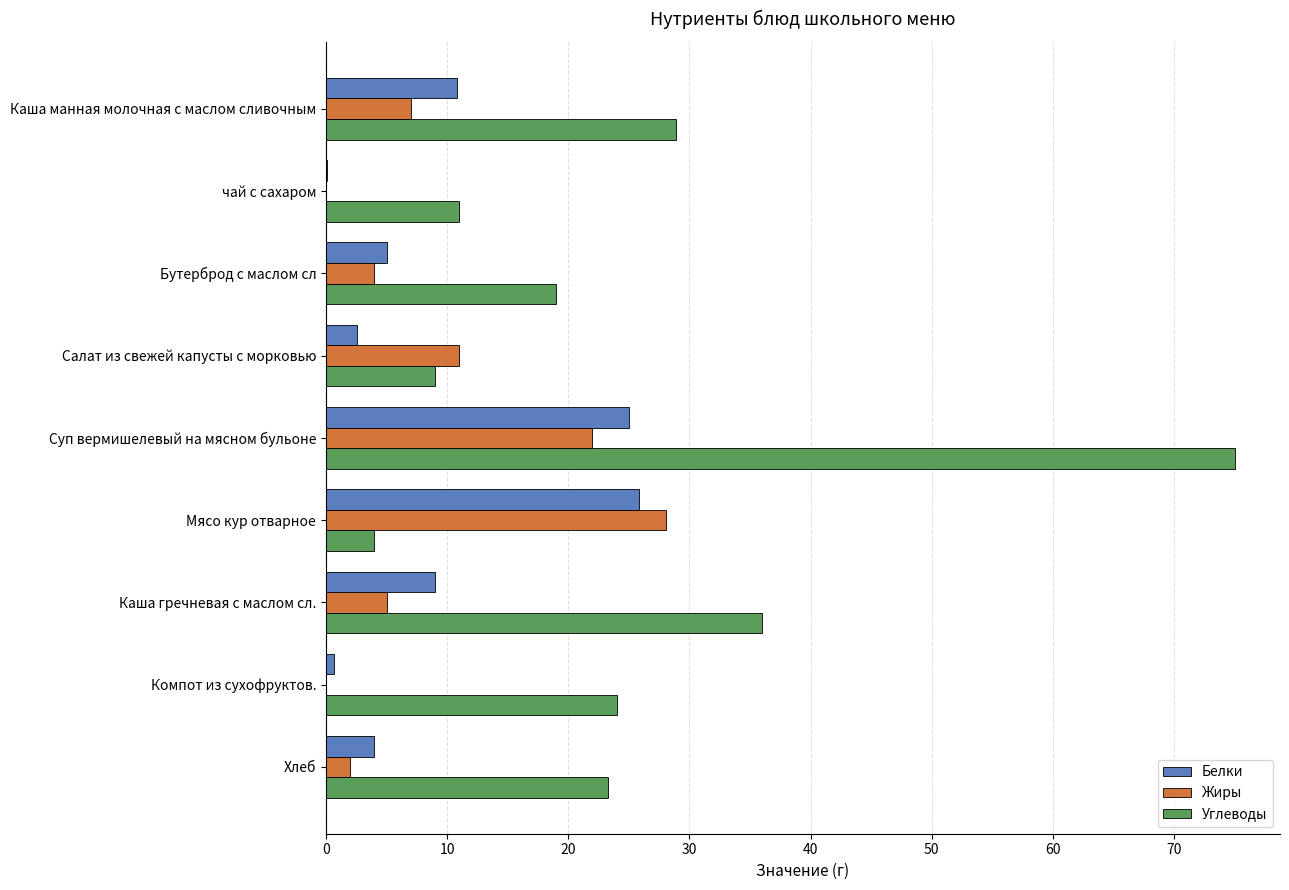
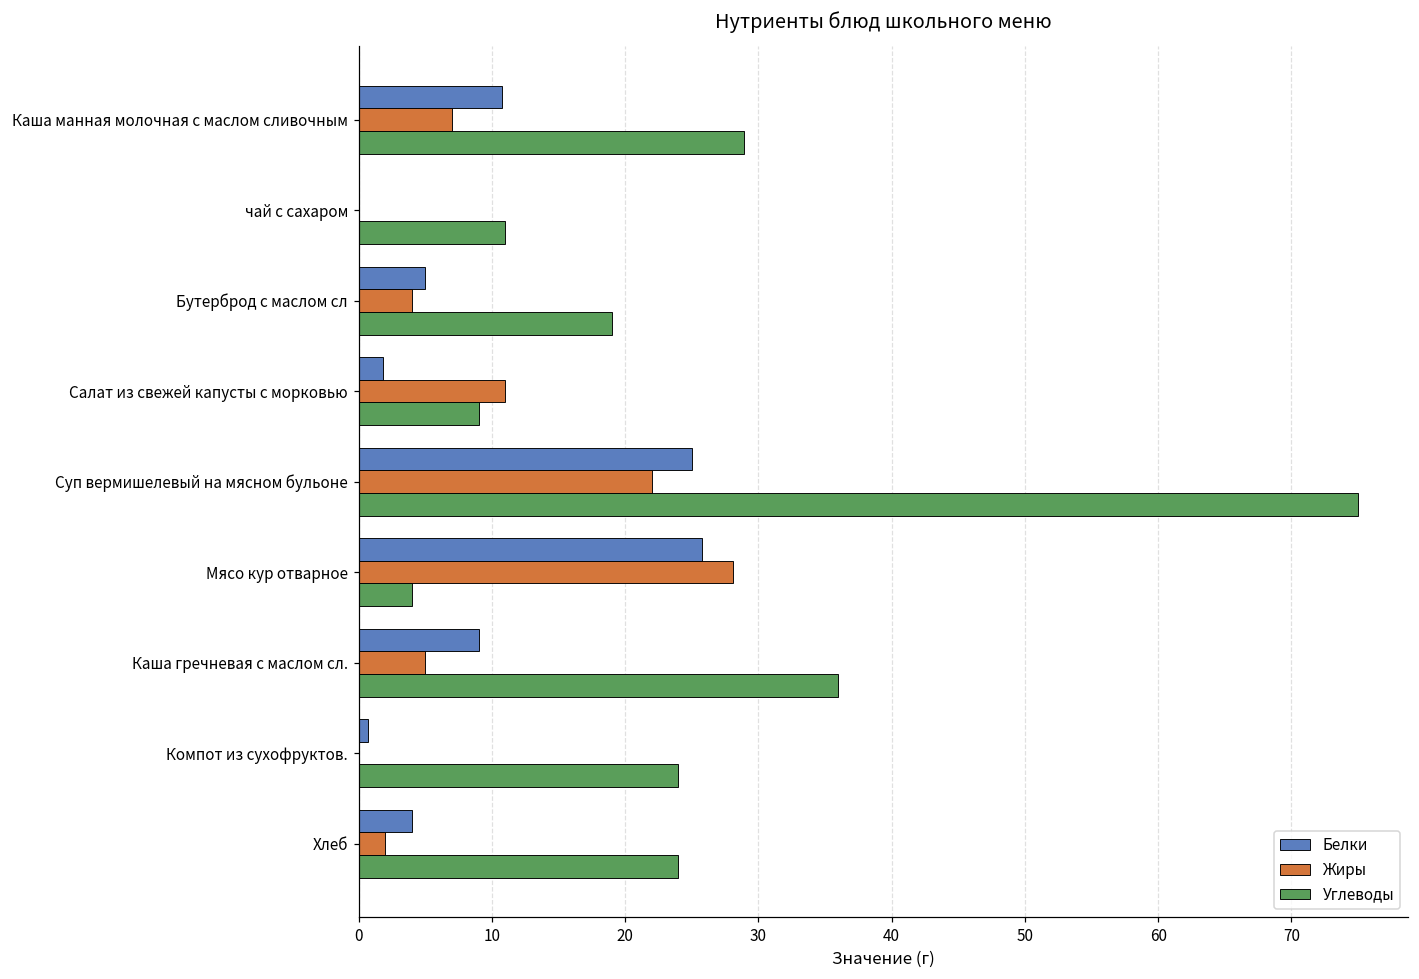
Белки, Салат из свежей капусты с морковью: 2.5 -> 1.8
Углеводы, Хлеб: 23.3 -> 24.0
